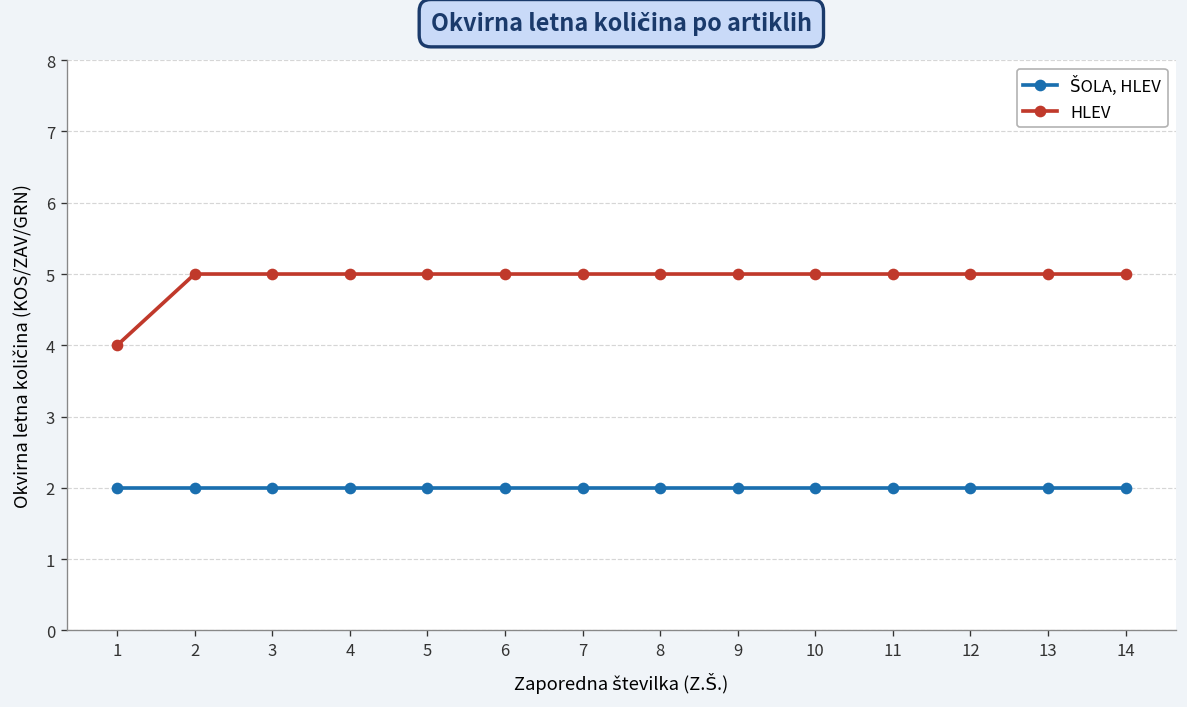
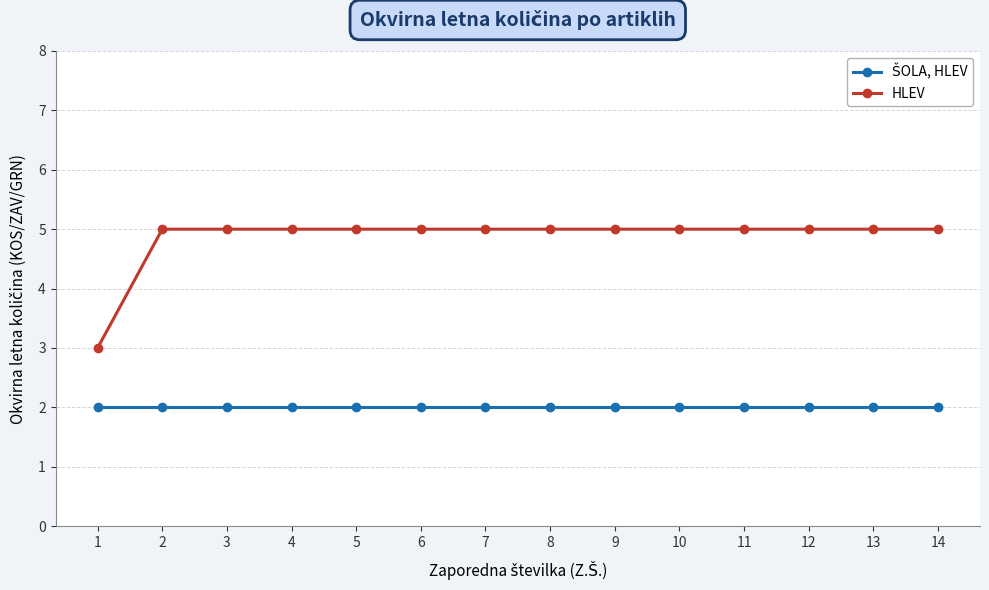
HLEV, 1: 4 -> 3
